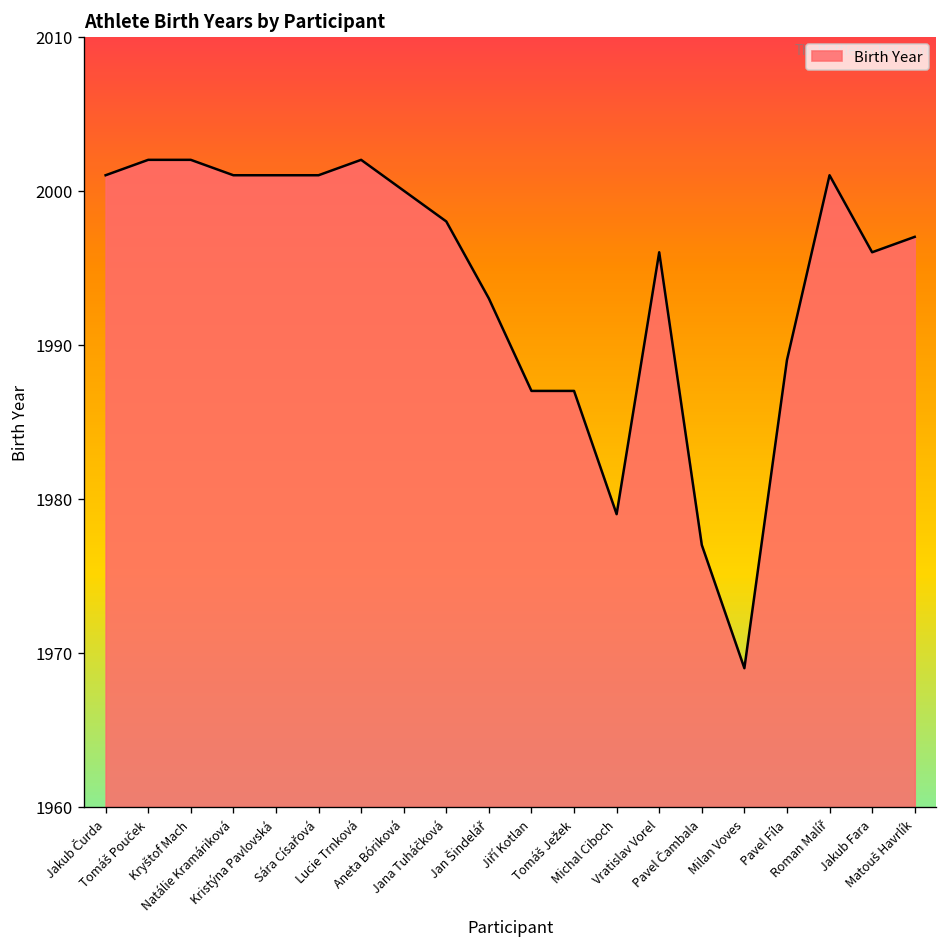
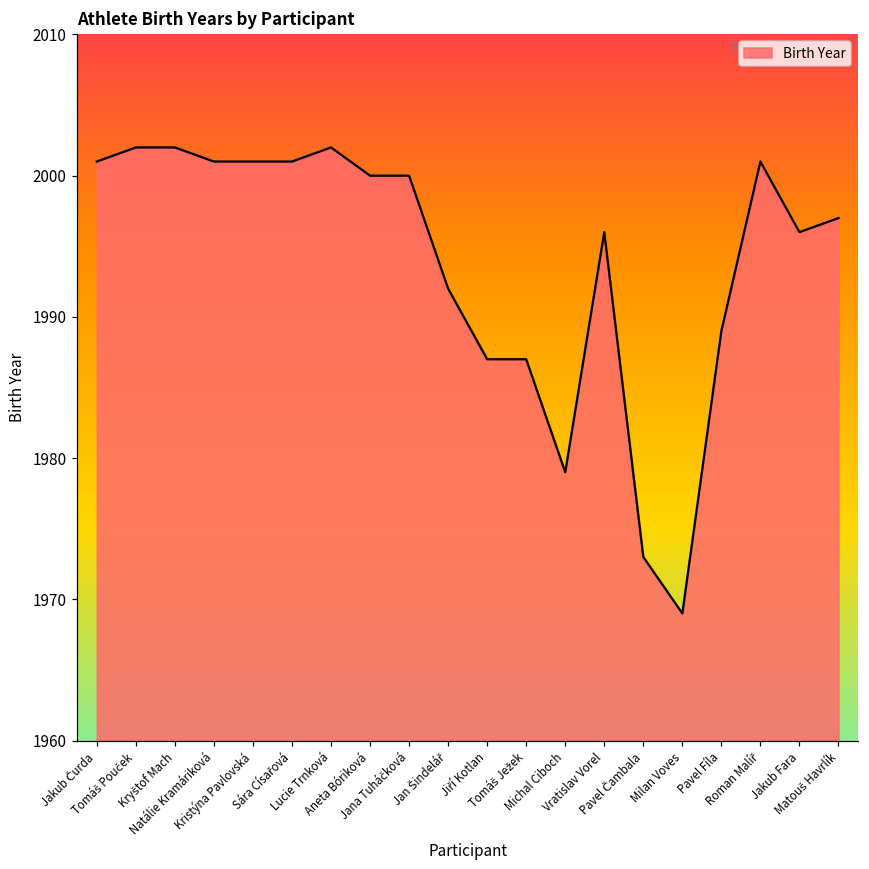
Jana Tuháčková: 1998 -> 2000
Jan Šindelář: 1993 -> 1992
Pavel Čambala: 1977 -> 1973
